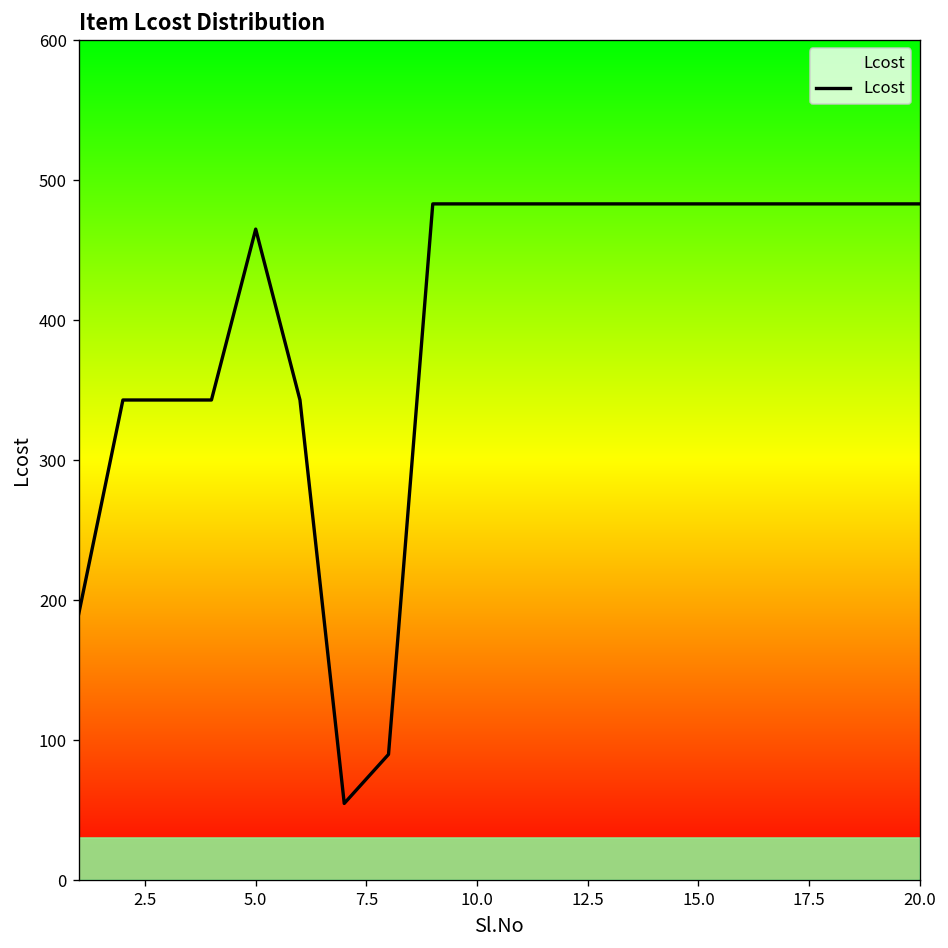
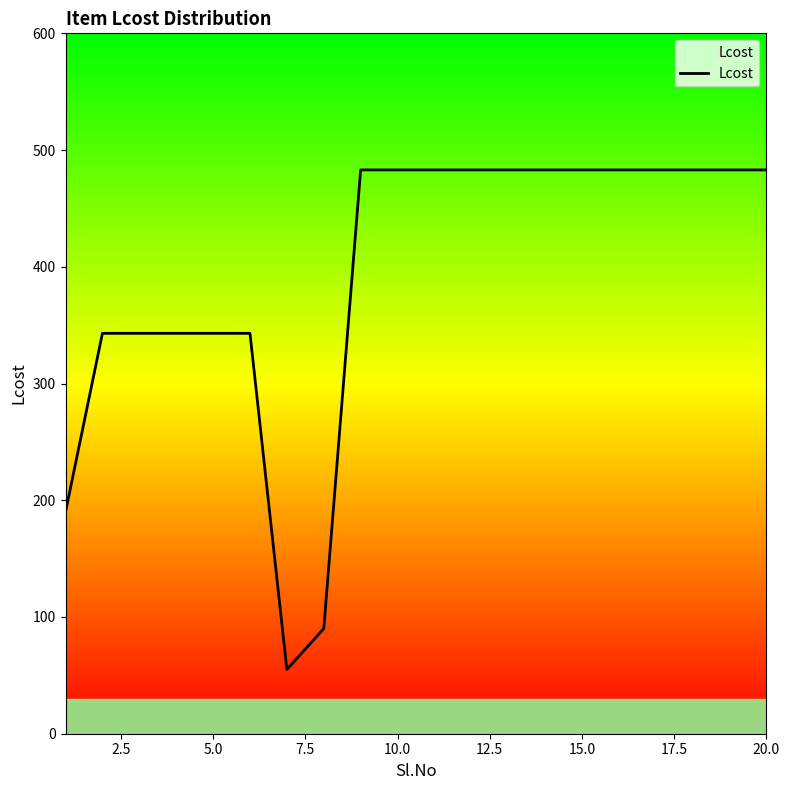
5.0: 465 -> 343
